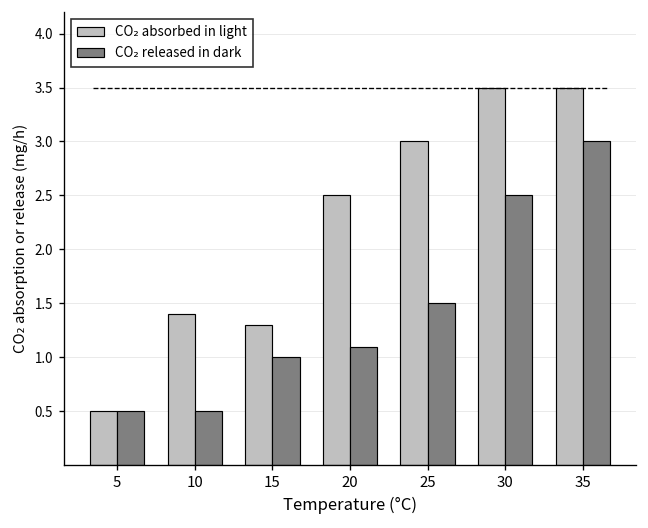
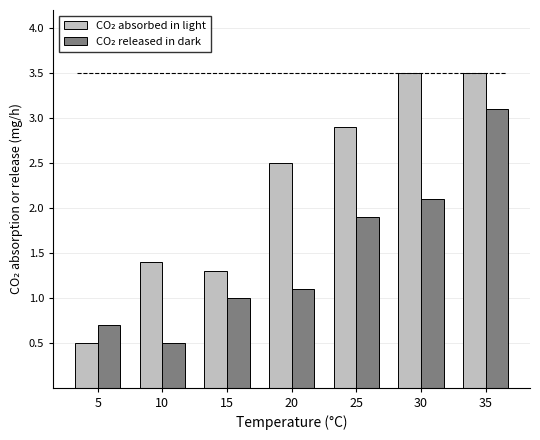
CO₂ released in dark, 5: 0.5 -> 0.7
CO₂ absorbed in light, 25: 3.0 -> 2.9
CO₂ released in dark, 25: 1.5 -> 1.9
CO₂ released in dark, 30: 2.5 -> 2.1
CO₂ released in dark, 35: 3.0 -> 3.1
